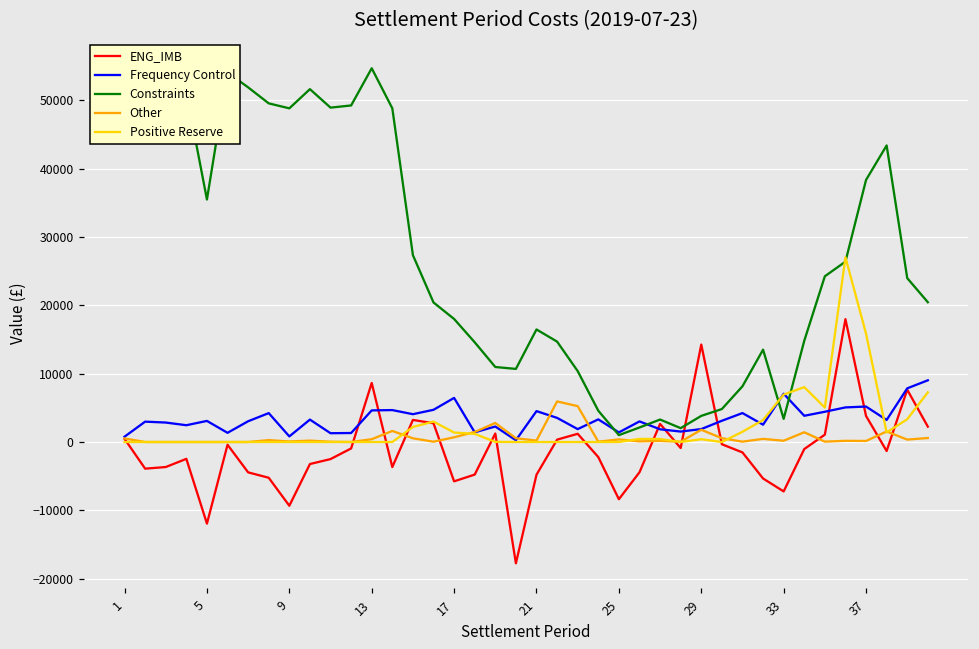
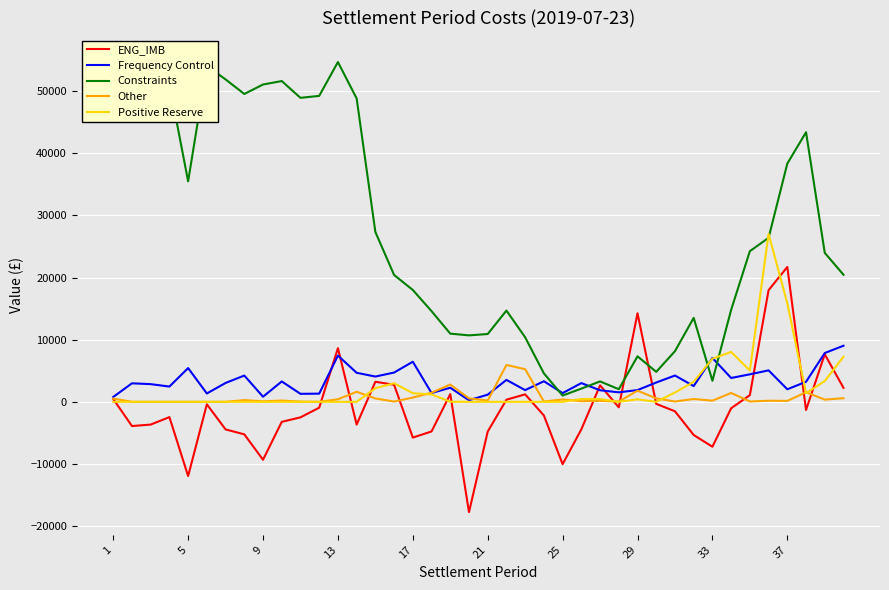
Frequency Control, 5: 3000 -> 5000
Constraints, 9: 49000 -> 51000
Frequency Control, 13: 5000 -> 7000
Frequency Control, 21: 5000 -> 1000
Constraints, 21: 16000 -> 11000
ENG_IMB, 25: -8000 -> -10000
Constraints, 29: 4000 -> 7000
ENG_IMB, 37: 4000 -> 22000
Frequency Control, 37: 5000 -> 2000
